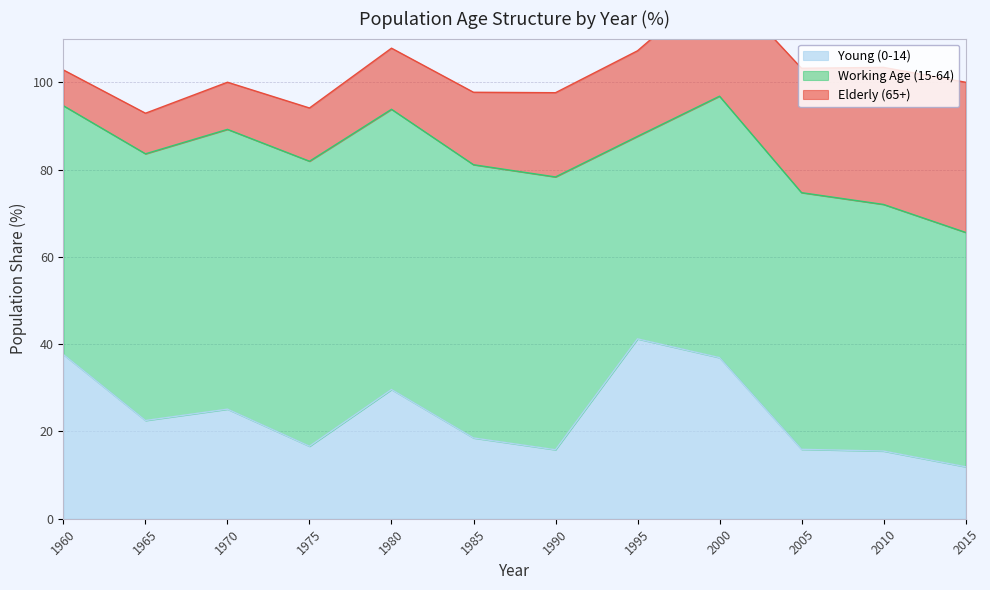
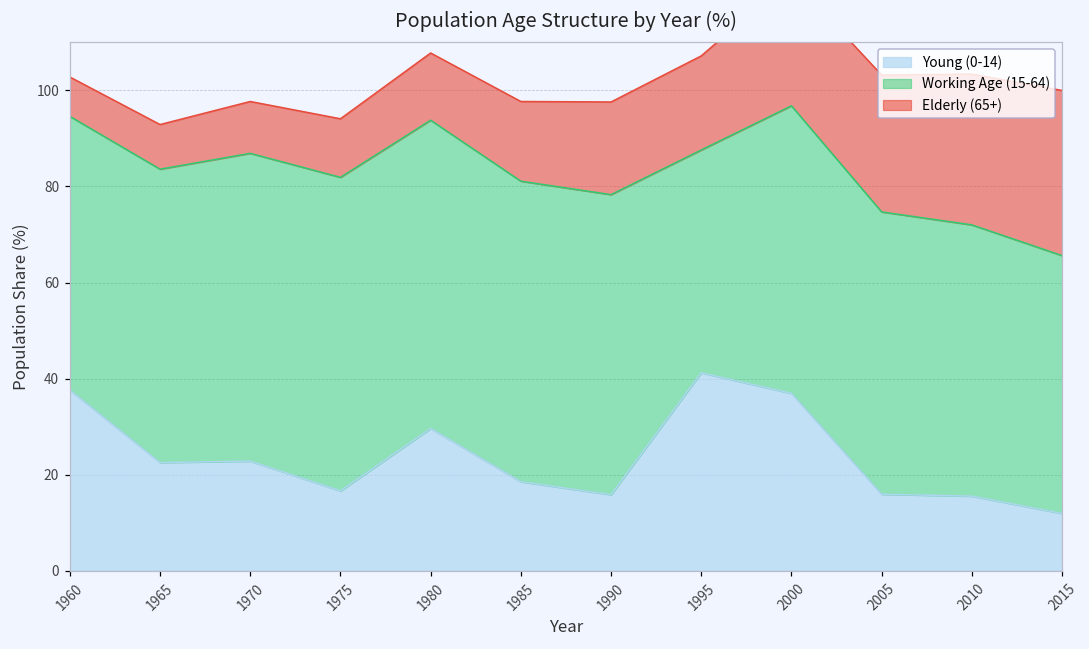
Young (0-14), 1970: 25 -> 23
